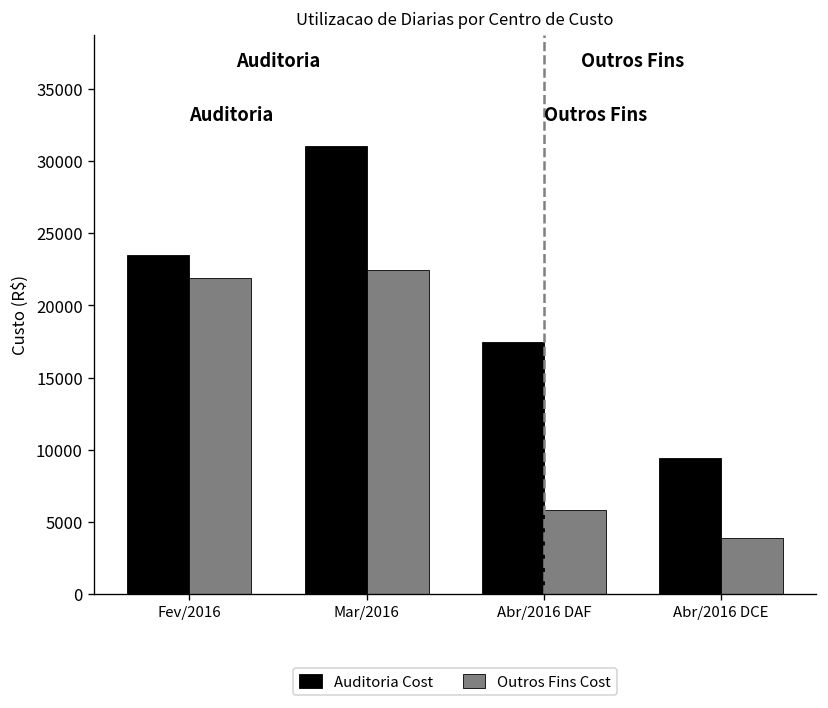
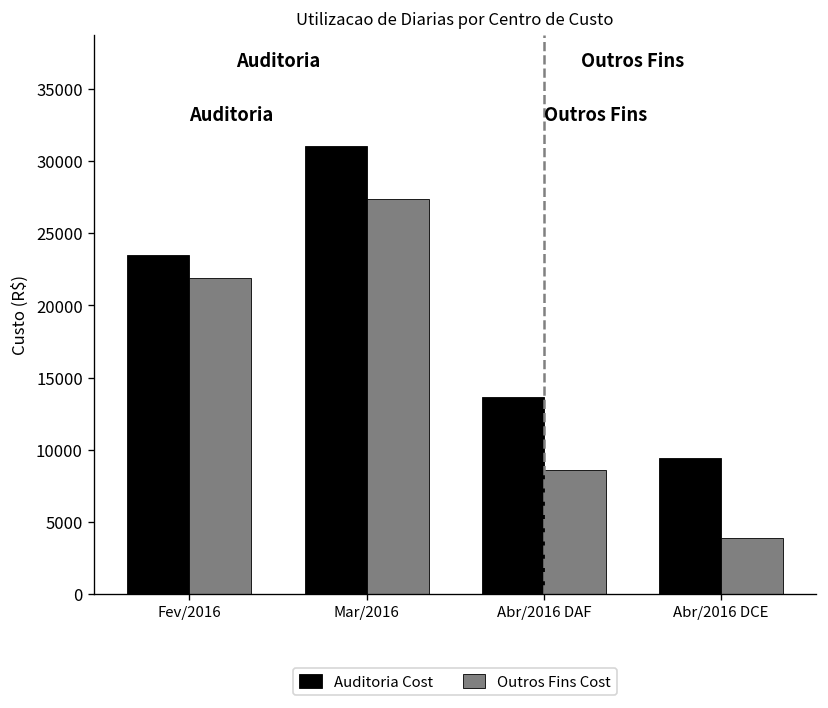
Outros Fins Cost, Mar/2016: 22400 -> 27400
Auditoria Cost, Abr/2016 DAF: 17500 -> 13600
Outros Fins Cost, Abr/2016 DAF: 5800 -> 8600
